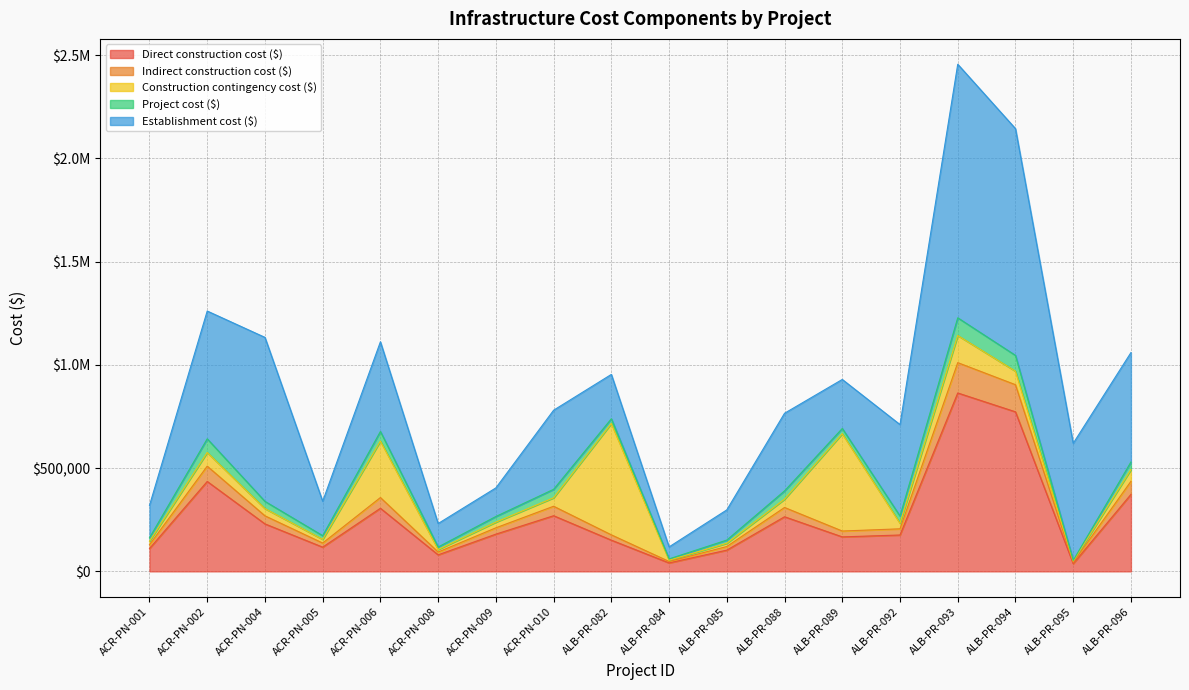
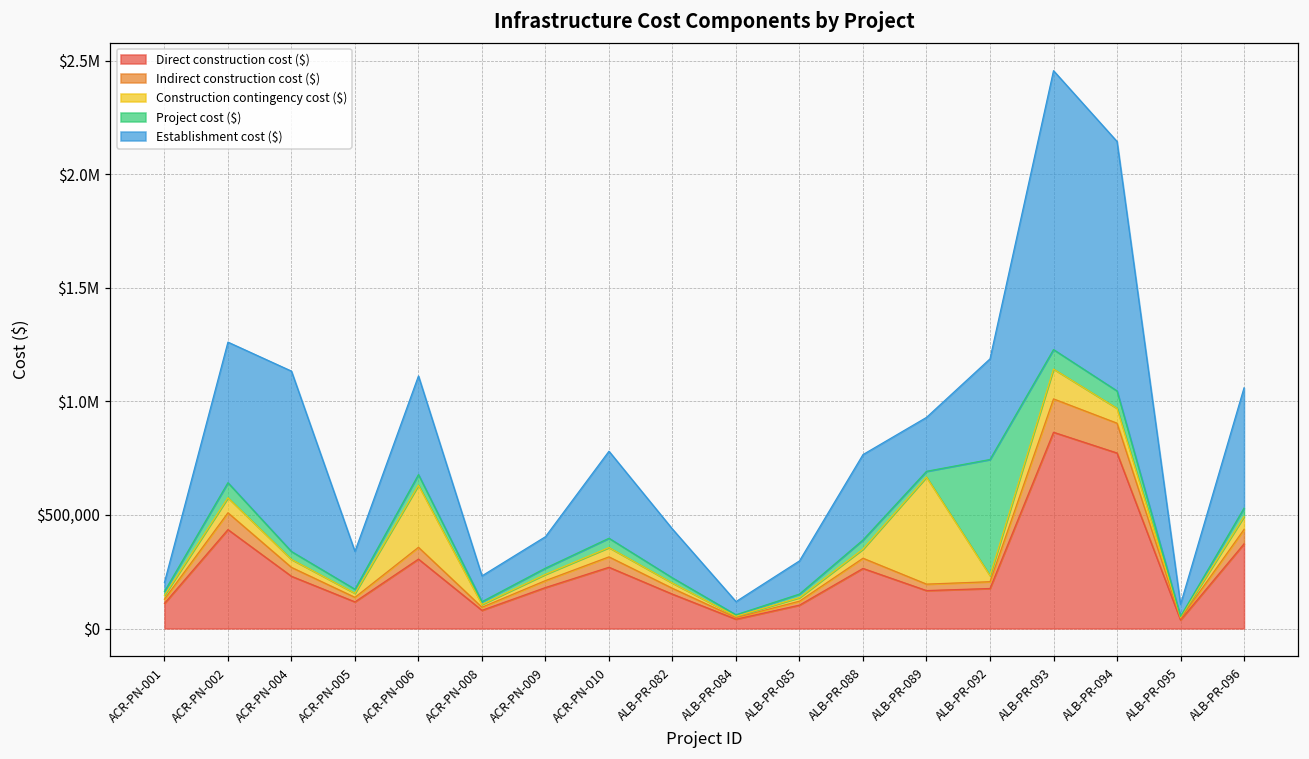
Establishment cost ($), ACR-PN-001: $160,000 -> $40,000
Construction contingency cost ($), ALB-PR-082: $540,000 -> $20,000
Project cost ($), ALB-PR-092: $30,000 -> $510,000
Establishment cost ($), ALB-PR-095: $570,000 -> $50,000
